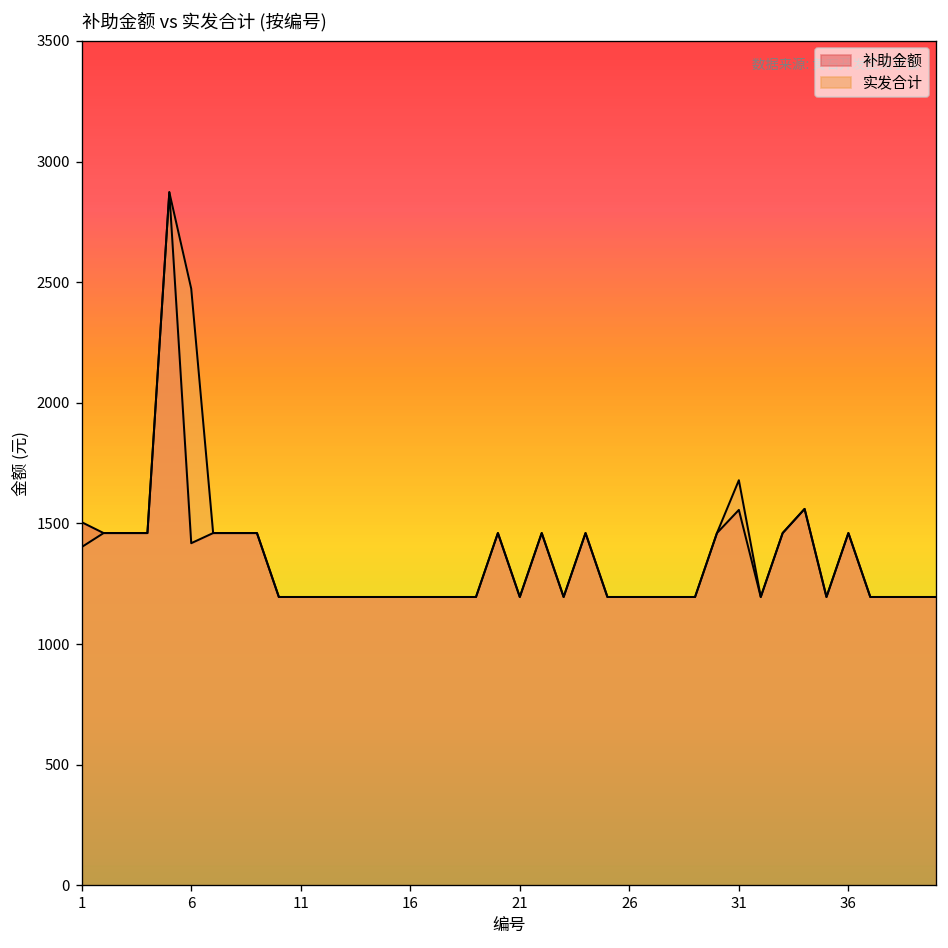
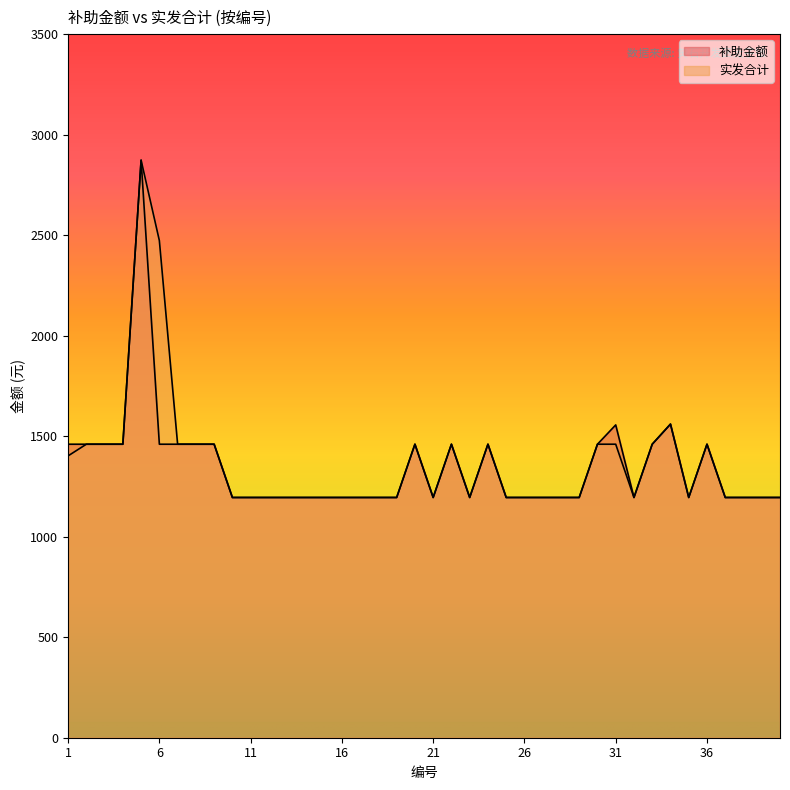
补助金额, 1: 1510 -> 1460
补助金额, 6: 1420 -> 1460
实发合计, 31: 1680 -> 1460
